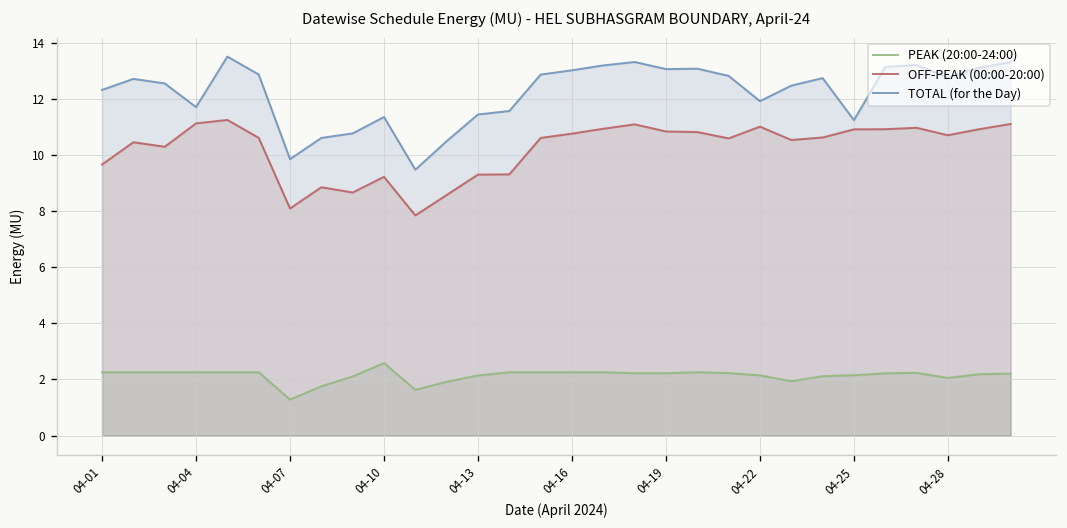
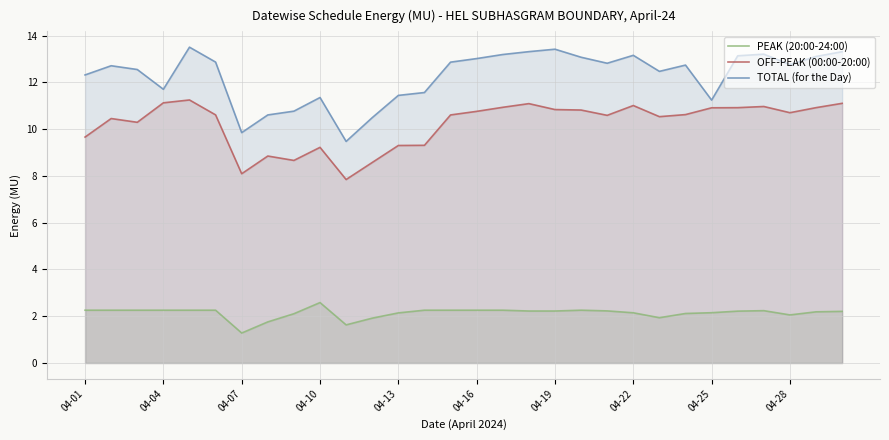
TOTAL (for the Day), 04-19: 13.1 -> 13.4
TOTAL (for the Day), 04-22: 11.9 -> 13.2
